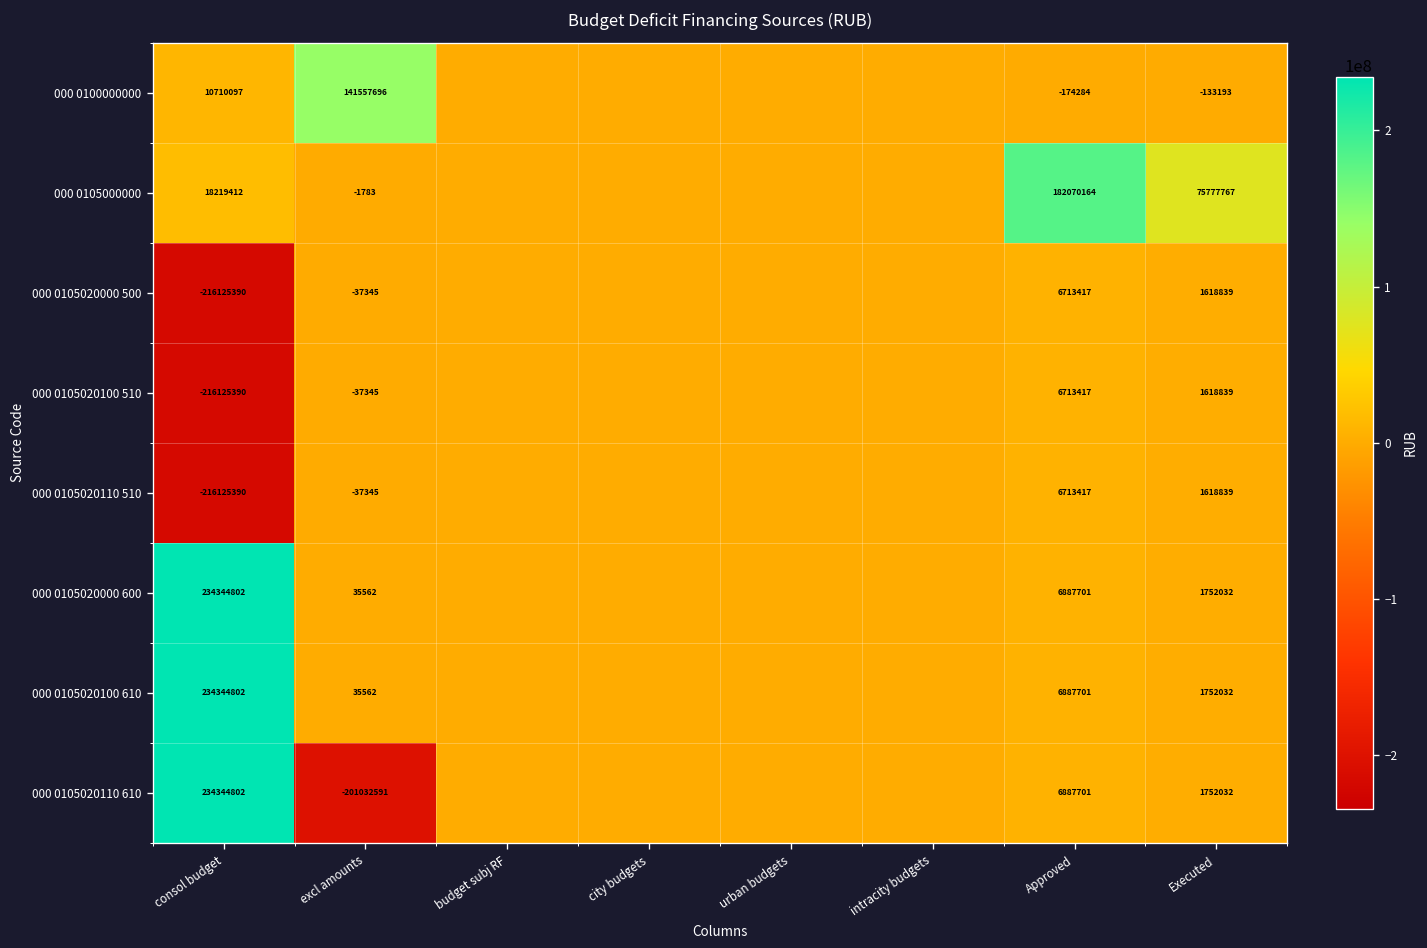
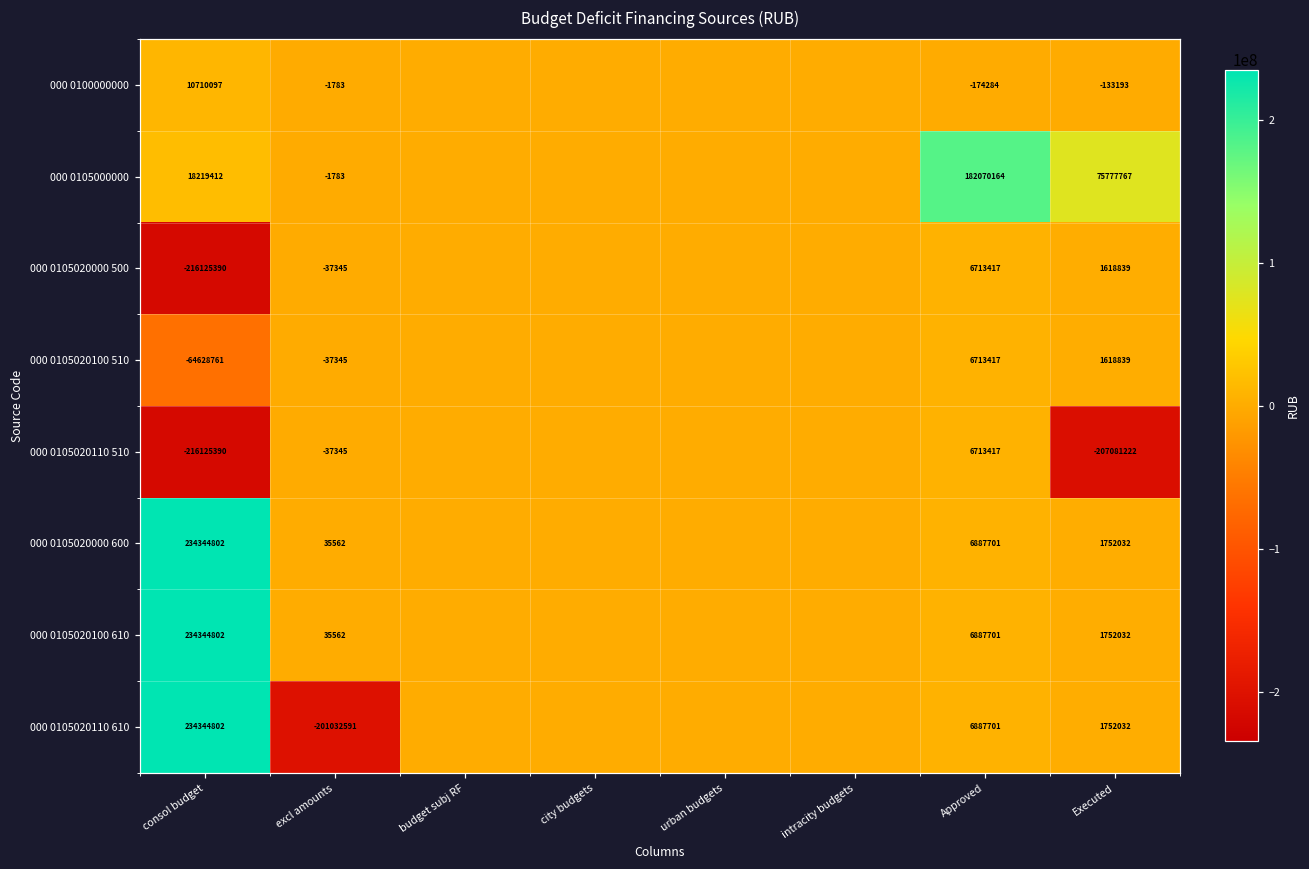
000 0100000000, excl amounts: 141557696 -> -1783
000 0105020100 510, consol budget: -216125390 -> -64628761
000 0105020110 510, Executed: 1618839 -> -207081222
